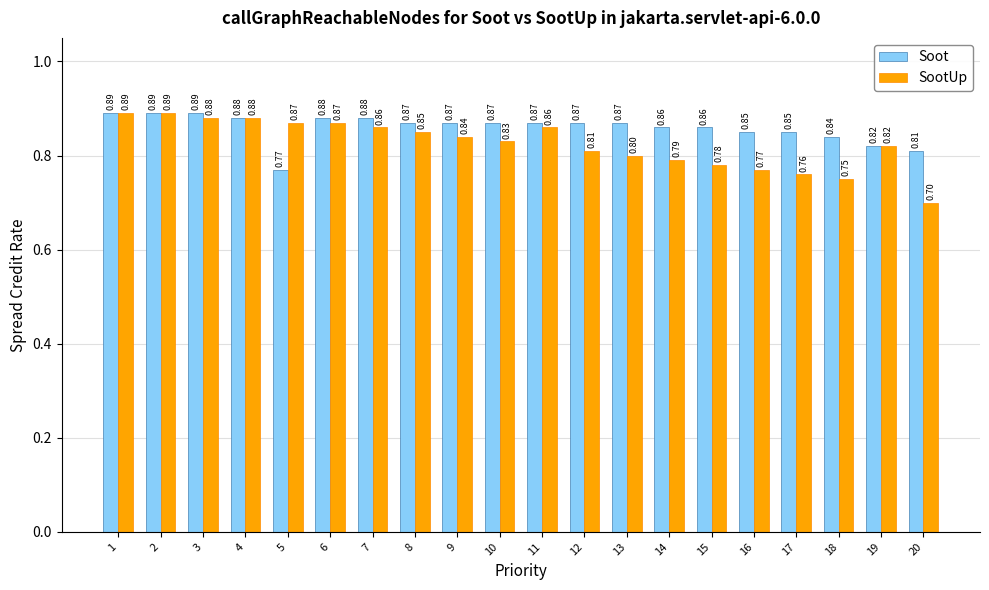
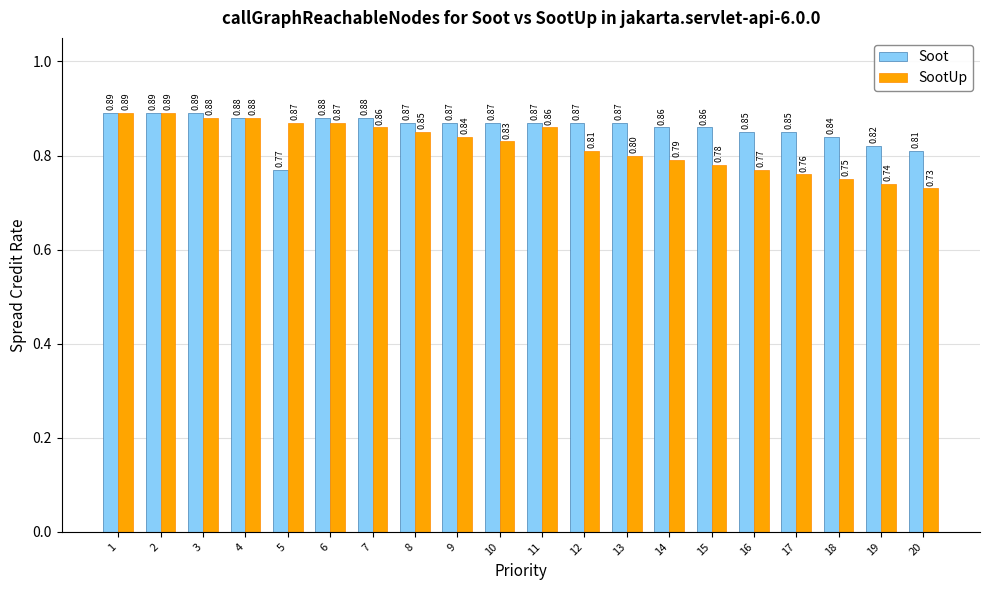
SootUp, 19: 0.82 -> 0.74
SootUp, 20: 0.70 -> 0.73
